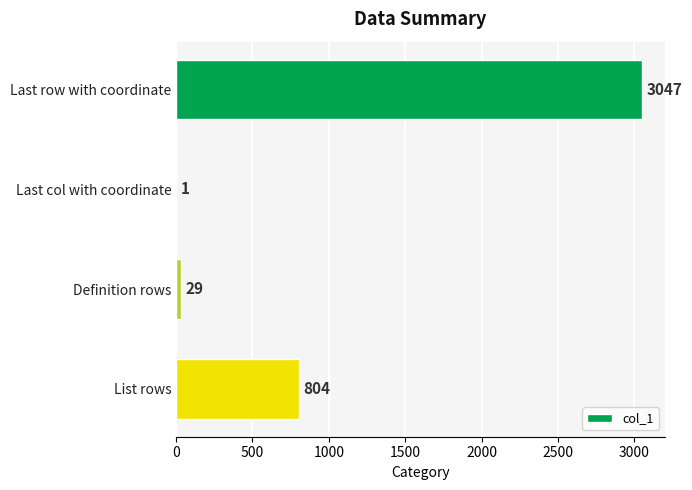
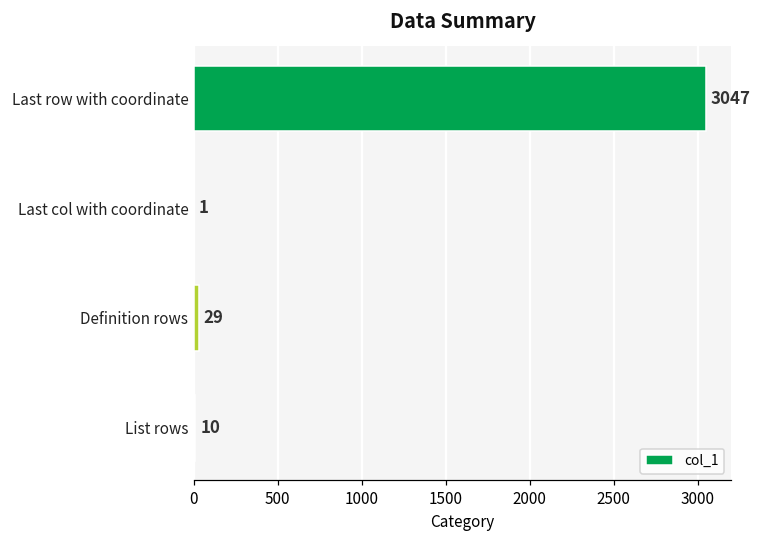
List rows: 804 -> 10
